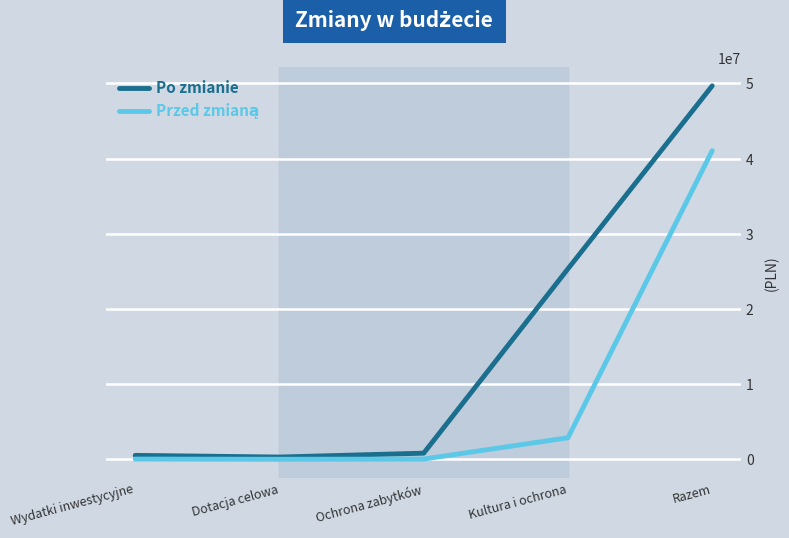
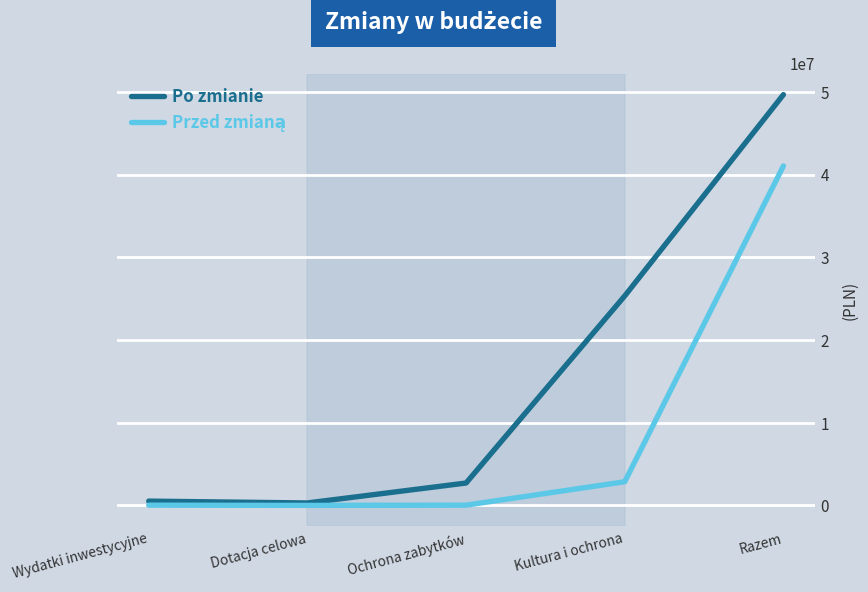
Po zmianie, Ochrona zabytków: 1000000 -> 3000000
